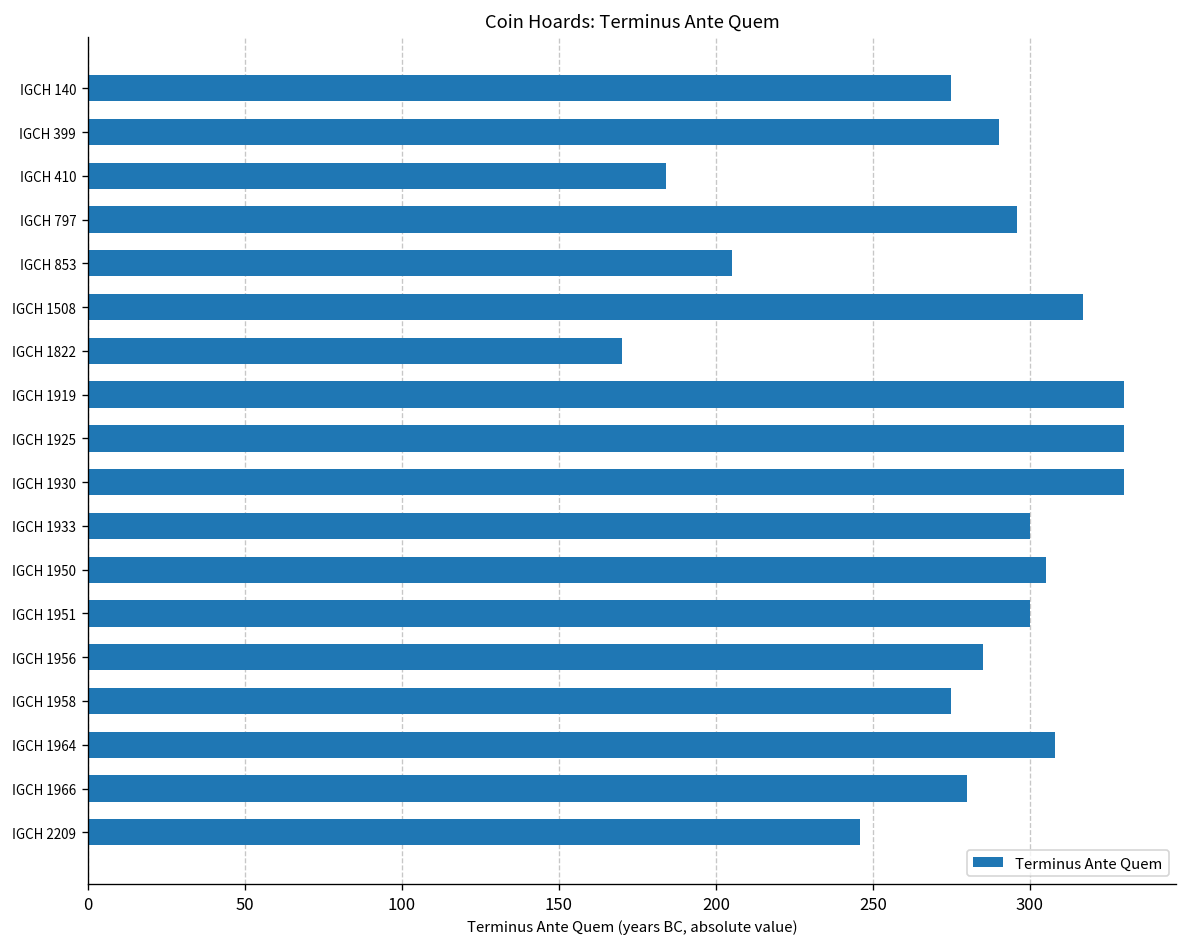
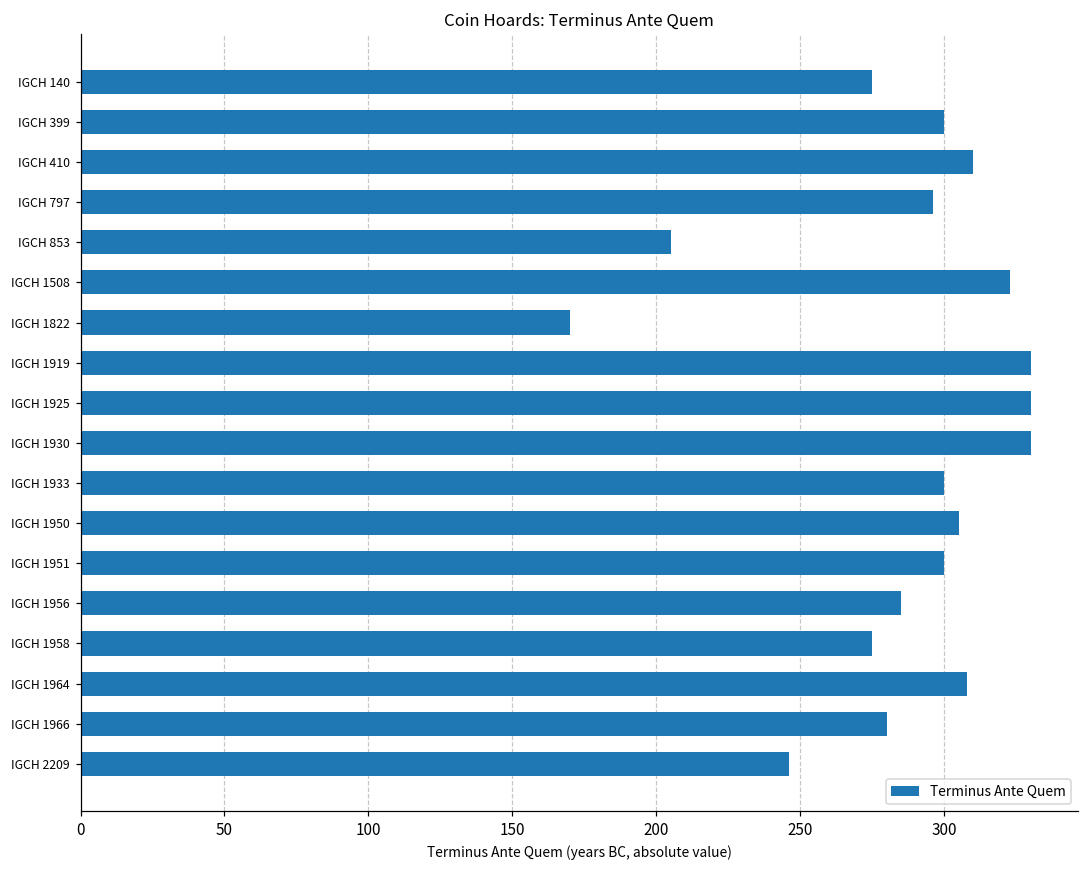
IGCH 399: 290 -> 300
IGCH 410: 184 -> 310
IGCH 1508: 317 -> 323
